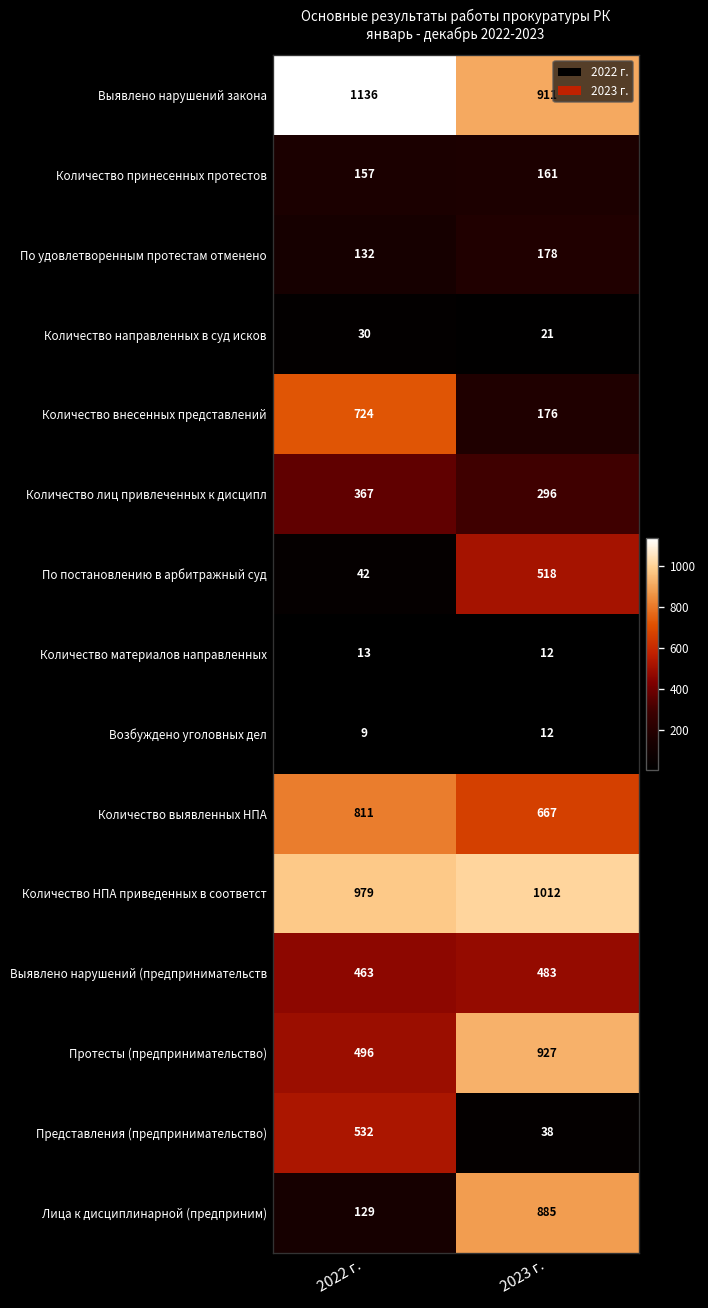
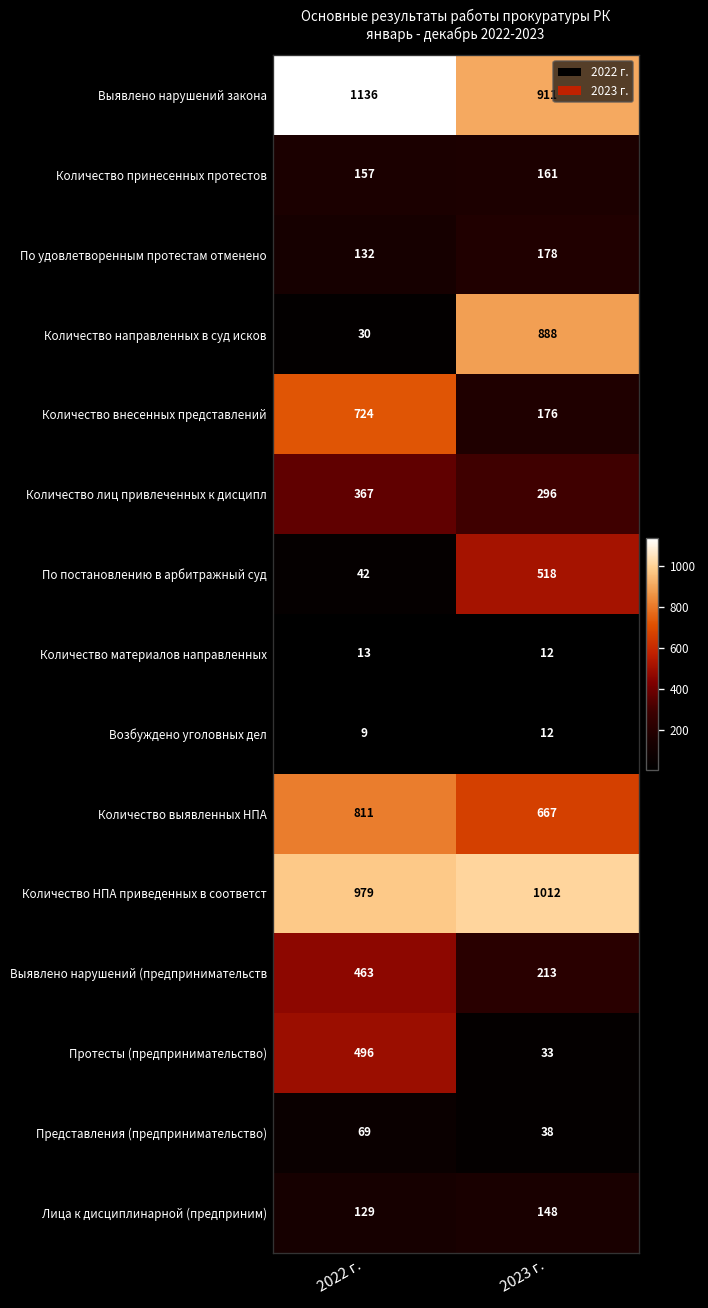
Количество направленных в суд исков, 2023 г.: 21 -> 888
Выявлено нарушений (предпринимательств, 2023 г.: 483 -> 213
Протесты (предпринимательство), 2023 г.: 927 -> 33
Представления (предпринимательство), 2022 г.: 532 -> 69
Лица к дисциплинарной (предприним), 2023 г.: 885 -> 148
